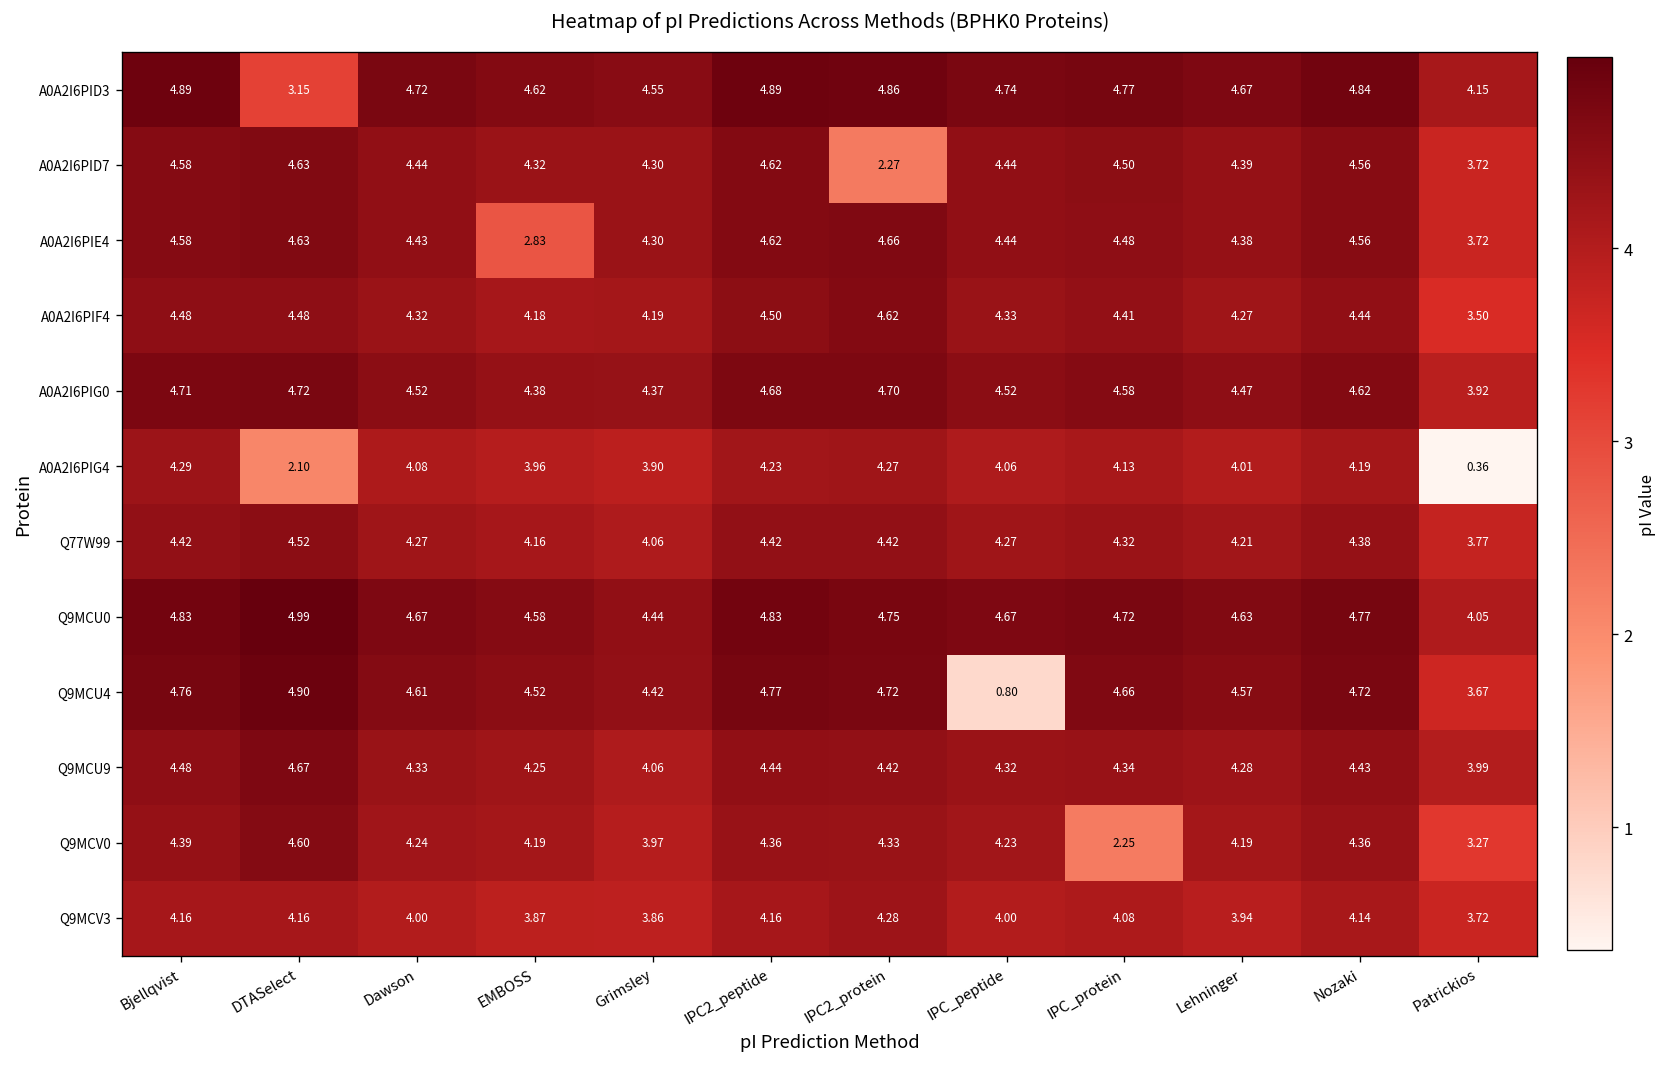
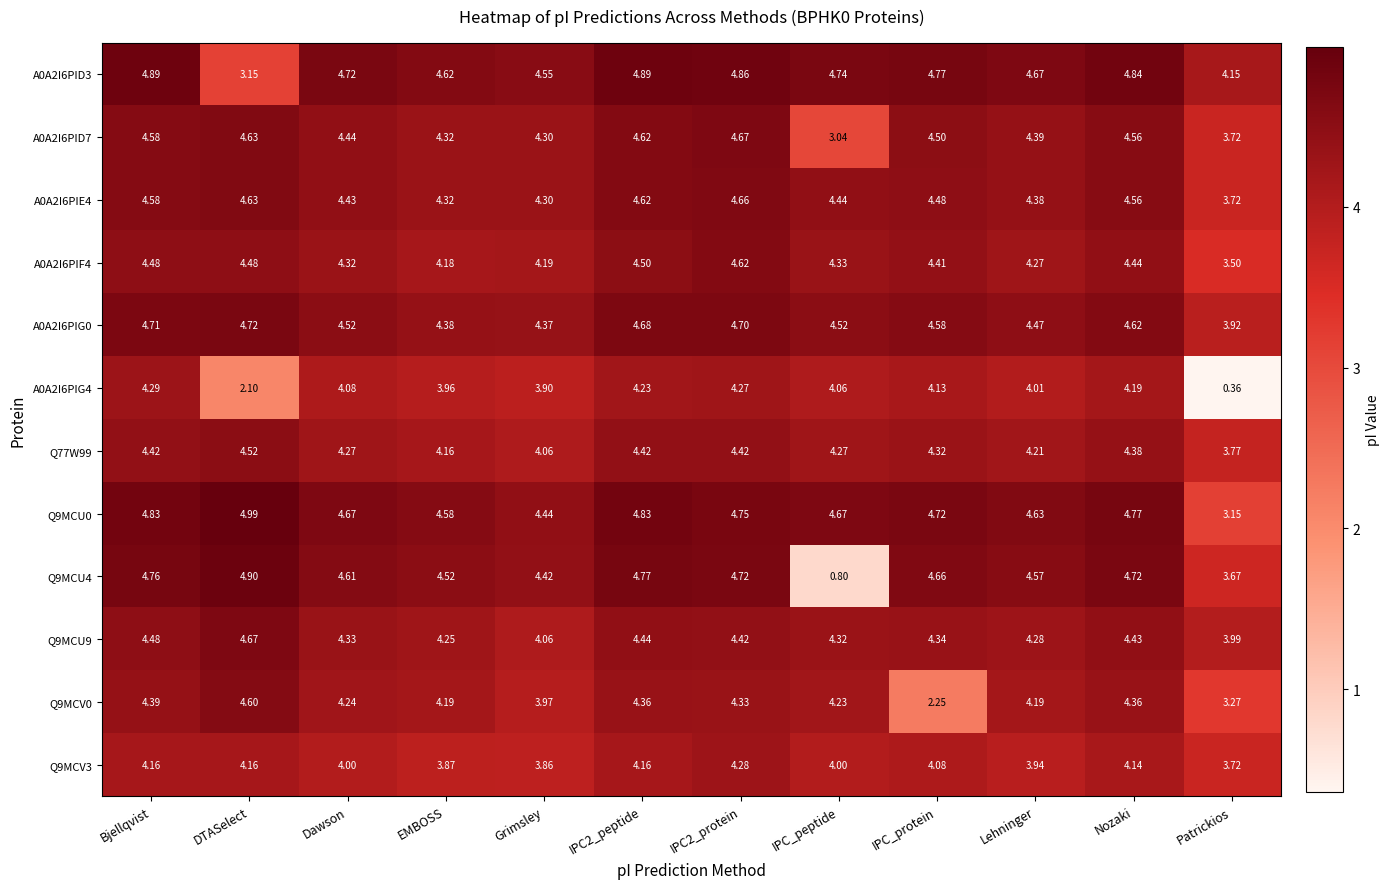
A0A2I6PID7, IPC2_protein: 2.27 -> 4.67
A0A2I6PID7, IPC_peptide: 4.44 -> 3.04
A0A2I6PIE4, EMBOSS: 2.83 -> 4.32
Q9MCU0, Patrickios: 4.05 -> 3.15
